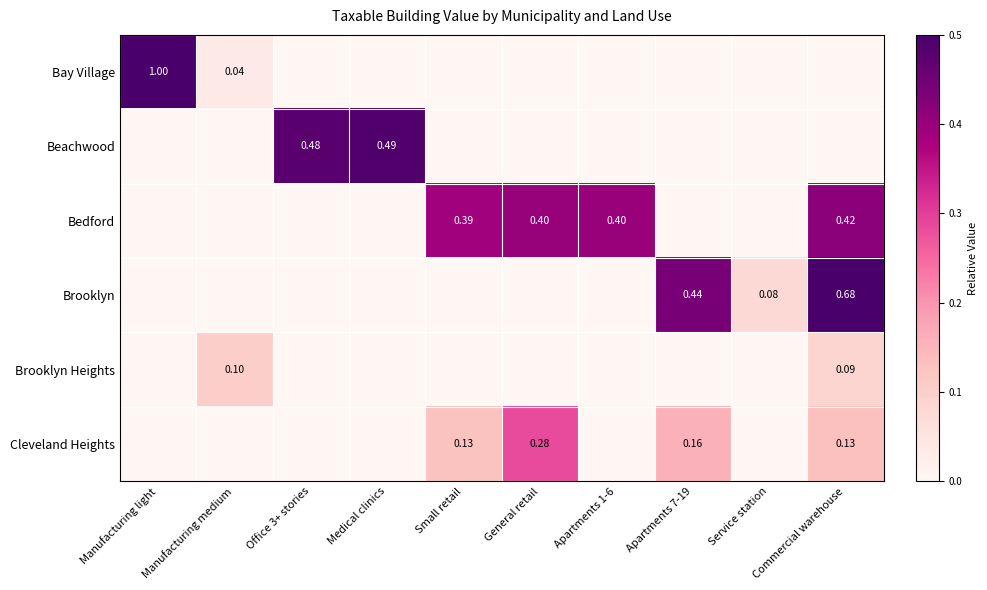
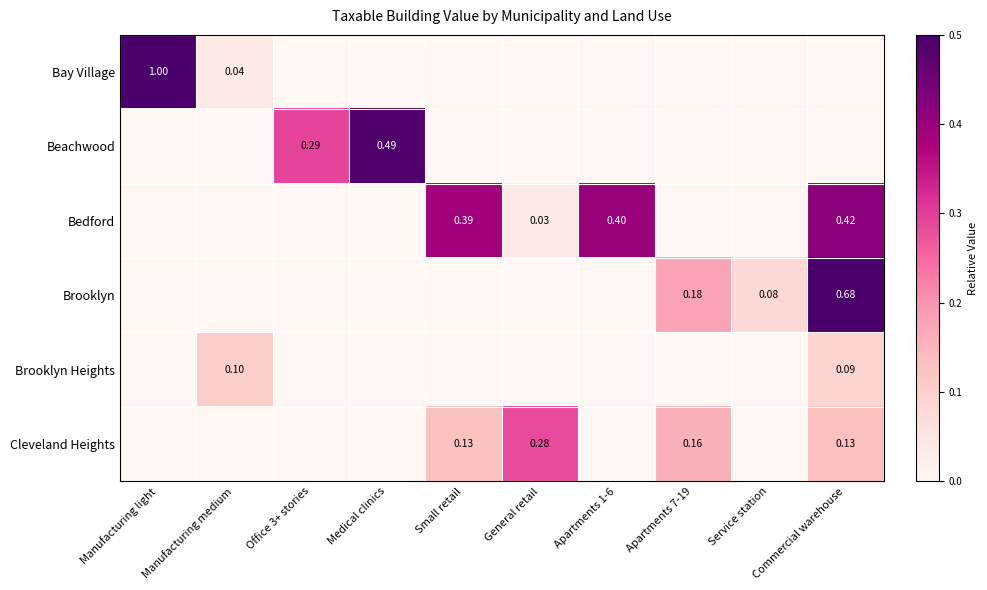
Beachwood, Office 3+ stories: 0.48 -> 0.29
Bedford, General retail: 0.40 -> 0.03
Brooklyn, Apartments 7-19: 0.44 -> 0.18
